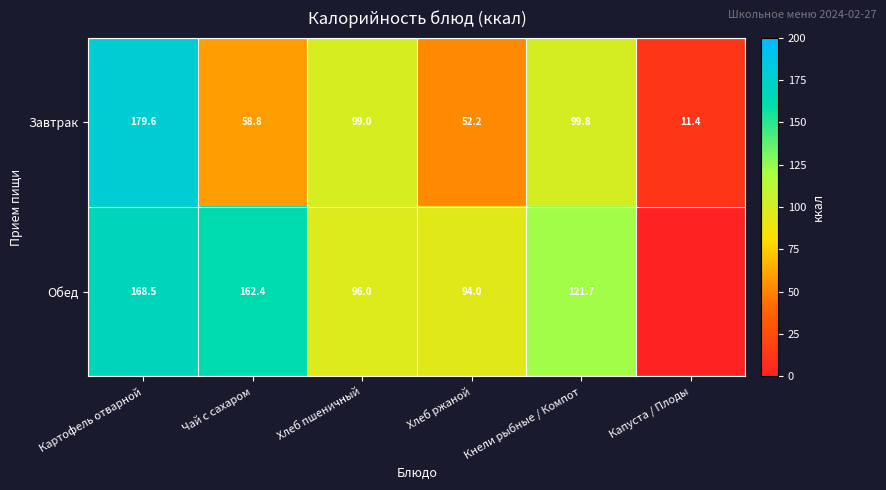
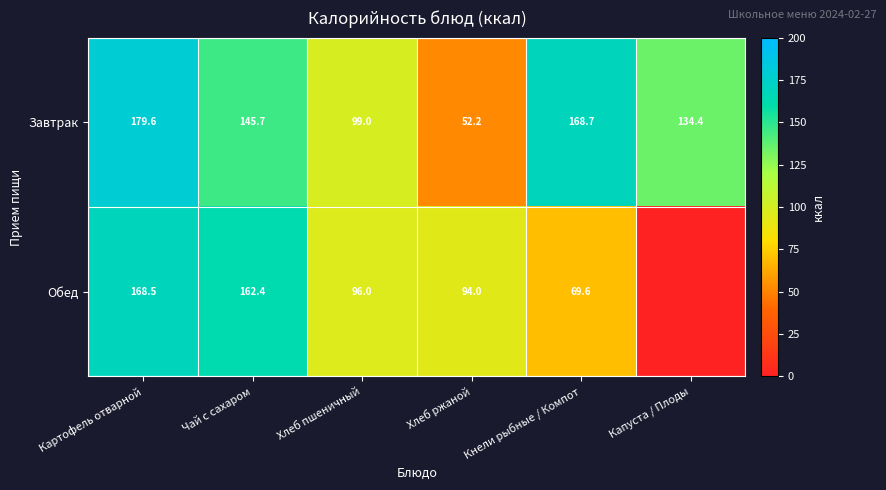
Завтрак, Чай с сахаром: 58.8 -> 145.7
Завтрак, Кнели рыбные / Компот: 99.8 -> 168.7
Завтрак, Капуста / Плоды: 11.4 -> 134.4
Обед, Кнели рыбные / Компот: 121.7 -> 69.6
